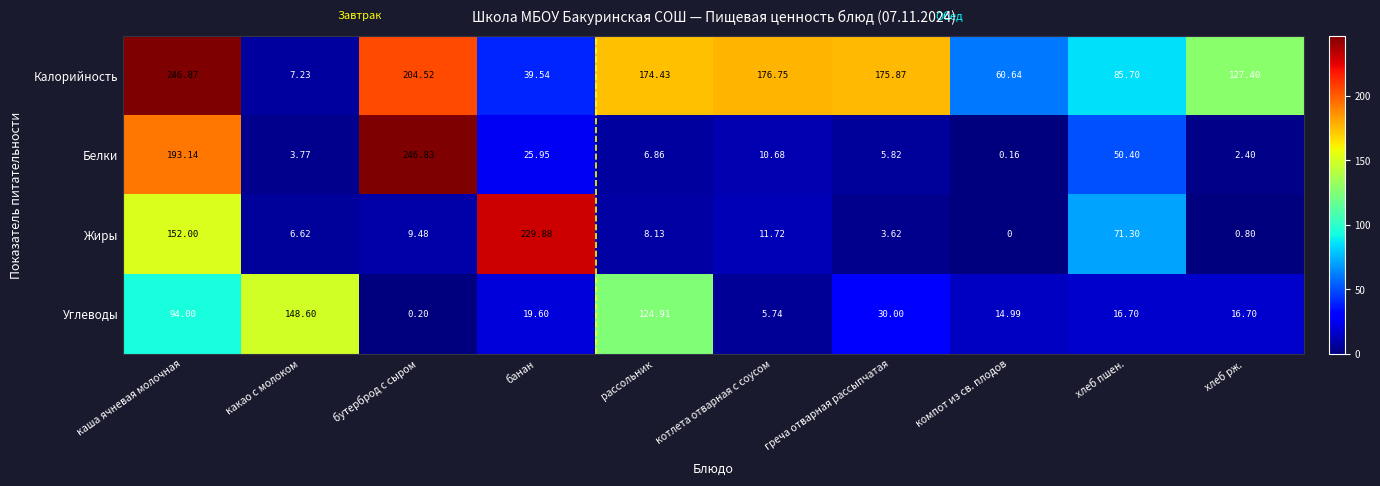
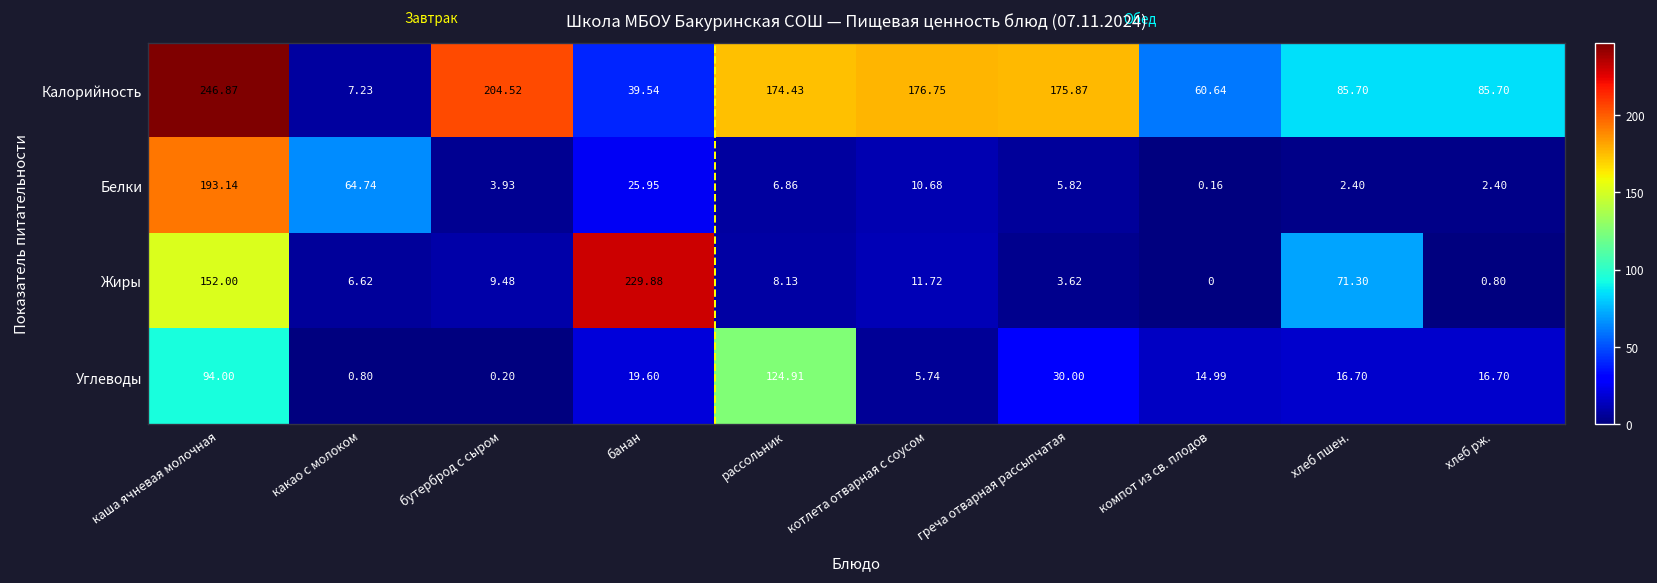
Калорийность, хлеб рж.: 127.40 -> 85.70
Белки, какао с молоком: 3.77 -> 64.74
Белки, бутерброд с сыром: 246.83 -> 3.93
Белки, хлеб пшен.: 50.40 -> 2.40
Углеводы, какао с молоком: 148.60 -> 0.80
